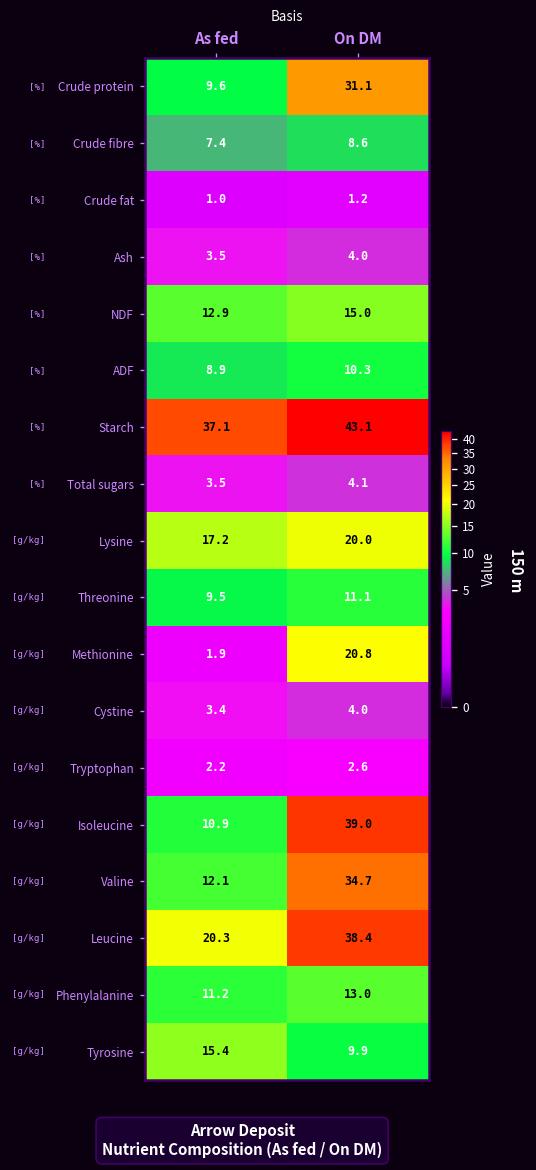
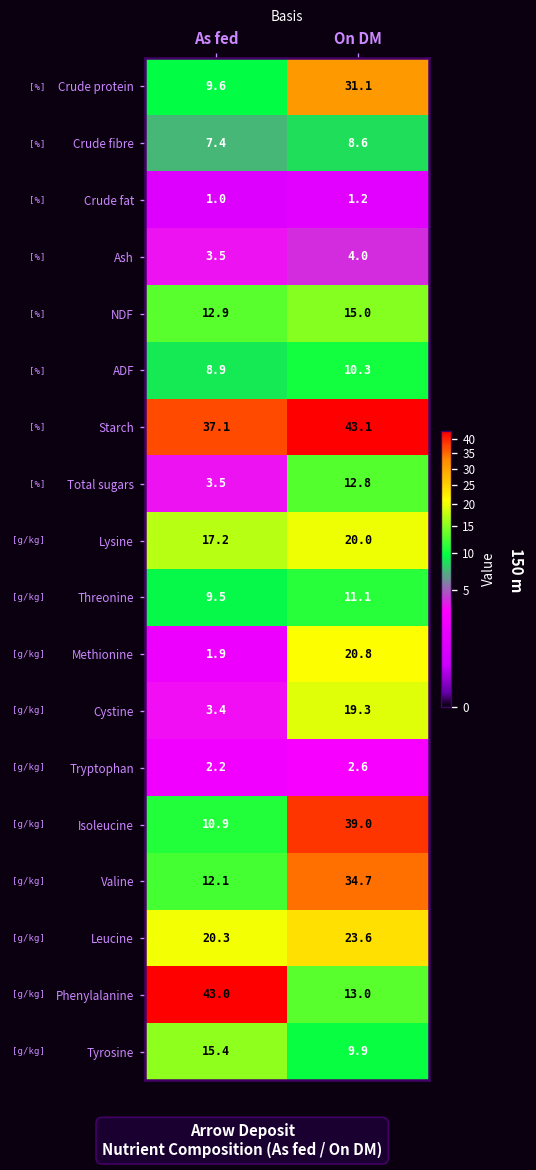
Total sugars, On DM: 4.1 -> 12.8
Cystine, On DM: 4.0 -> 19.3
Leucine, On DM: 38.4 -> 23.6
Phenylalanine, As fed: 11.2 -> 43.0
